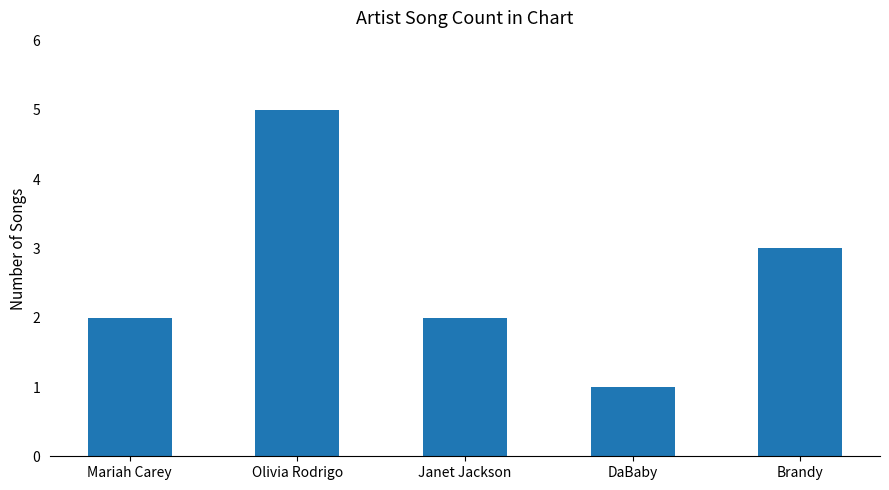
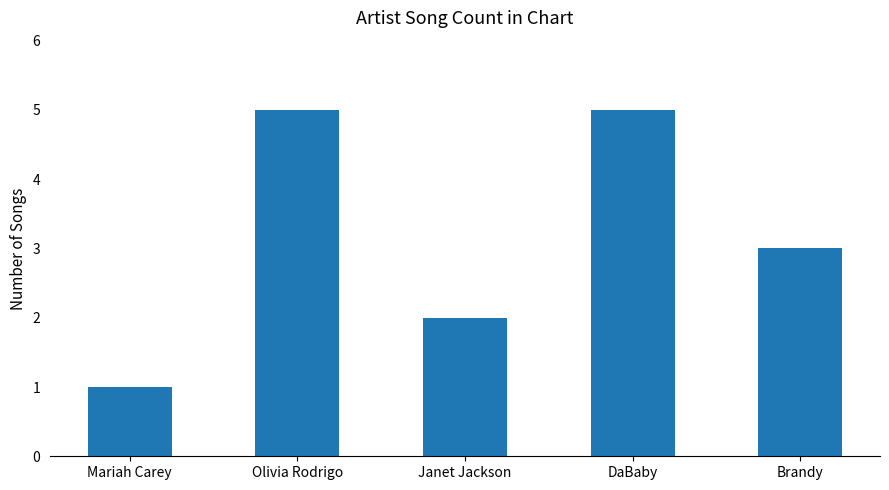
Mariah Carey: 2 -> 1
DaBaby: 1 -> 5
